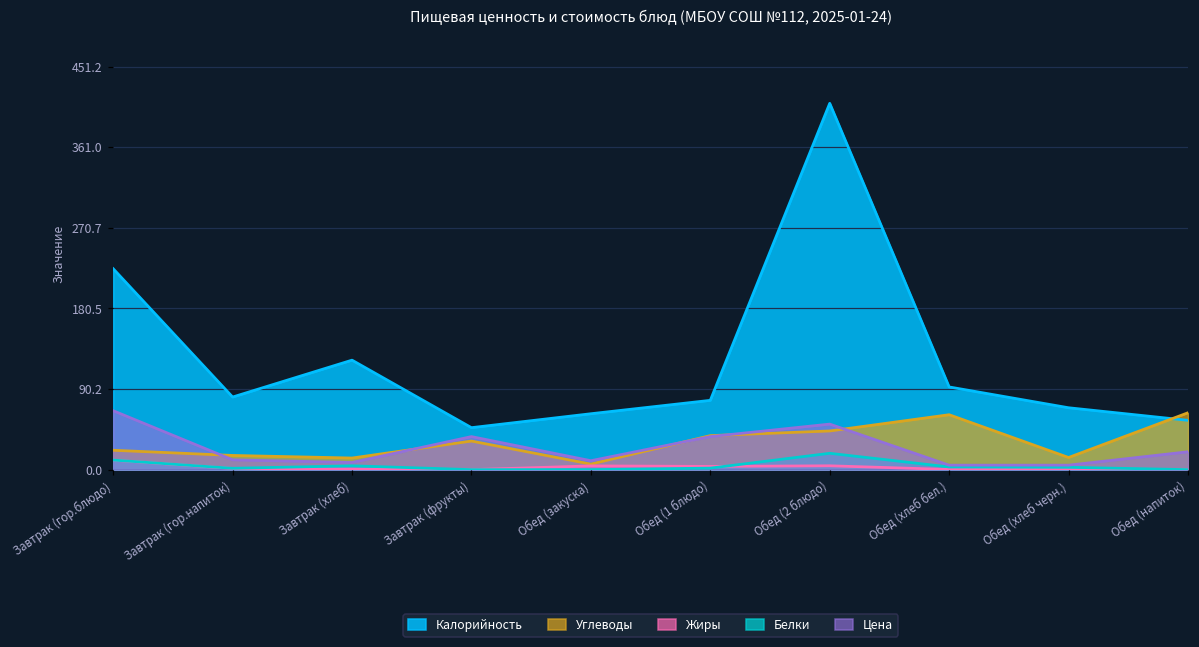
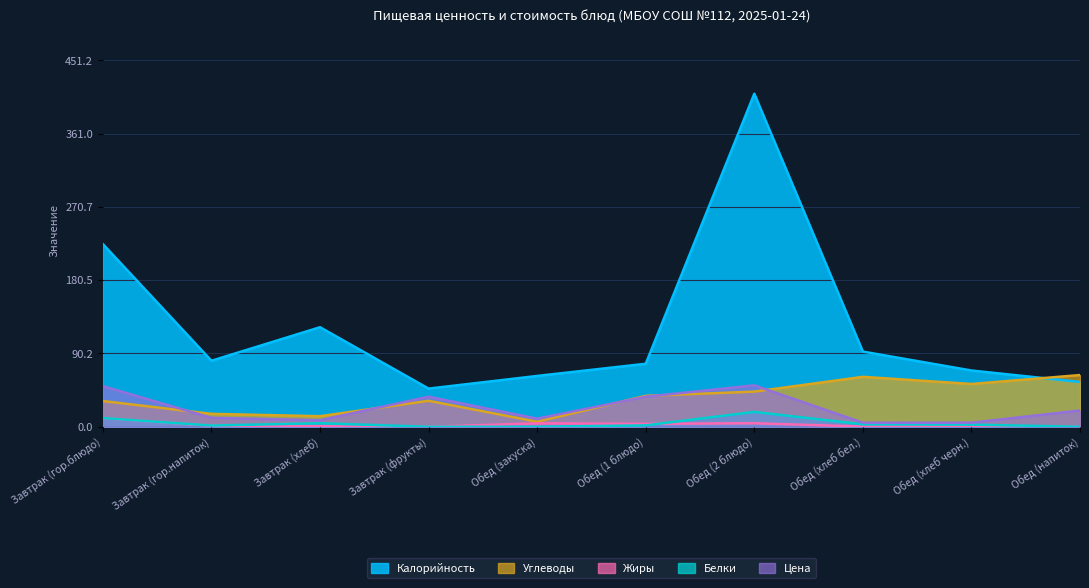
Углеводы, Завтрак (гор.блюдо): 20 -> 30
Цена, Завтрак (гор.блюдо): 70 -> 50
Углеводы, Обед (хлеб черн.): 10 -> 50
